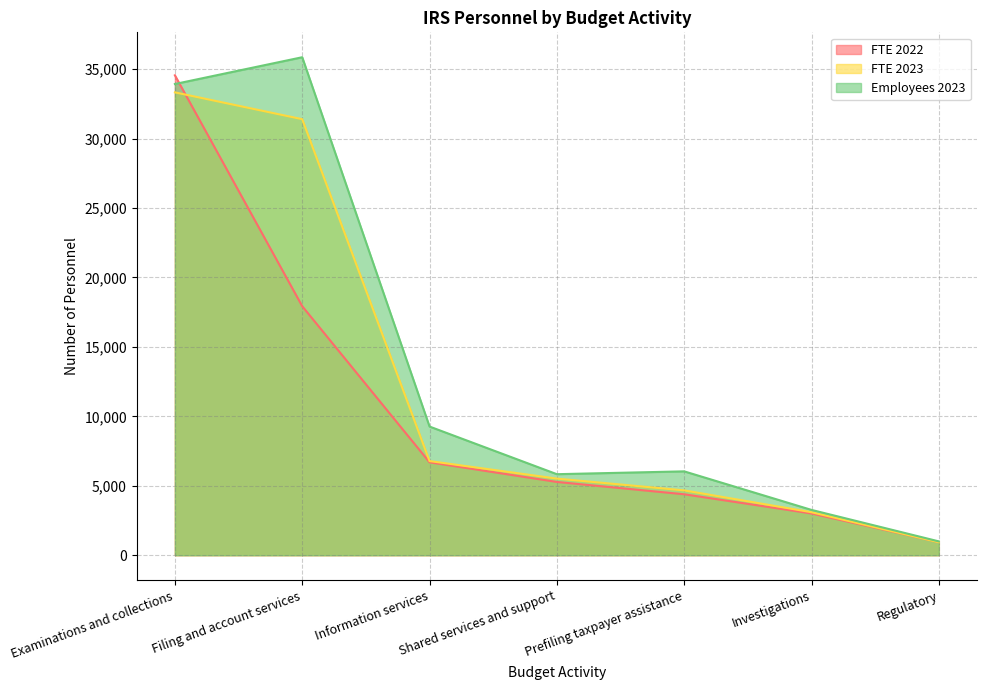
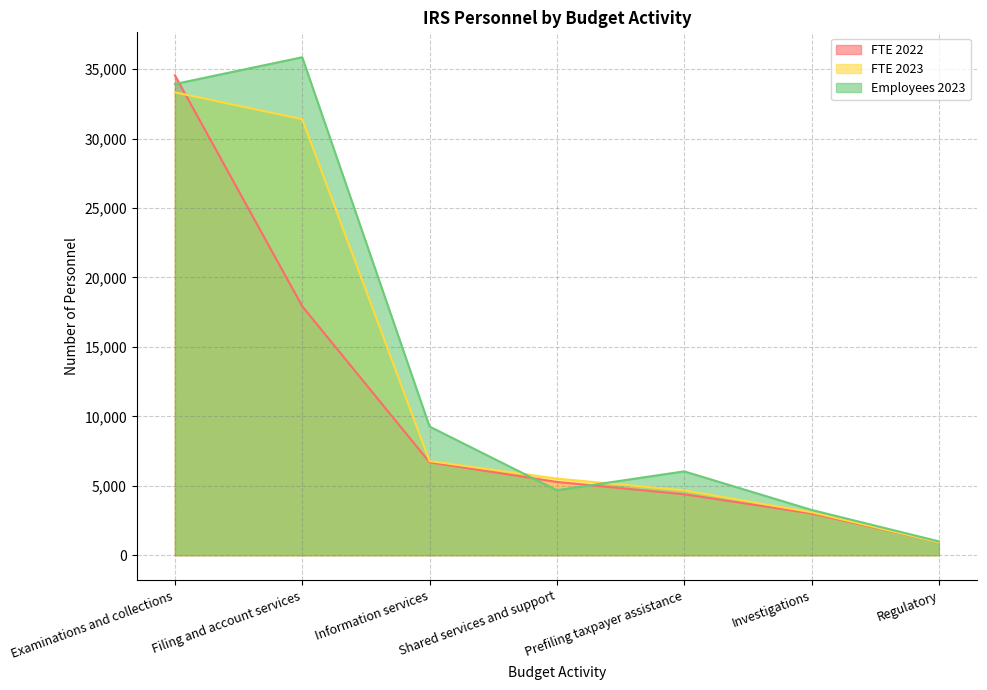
Employees 2023, Shared services and support: 5,800 -> 4,700
